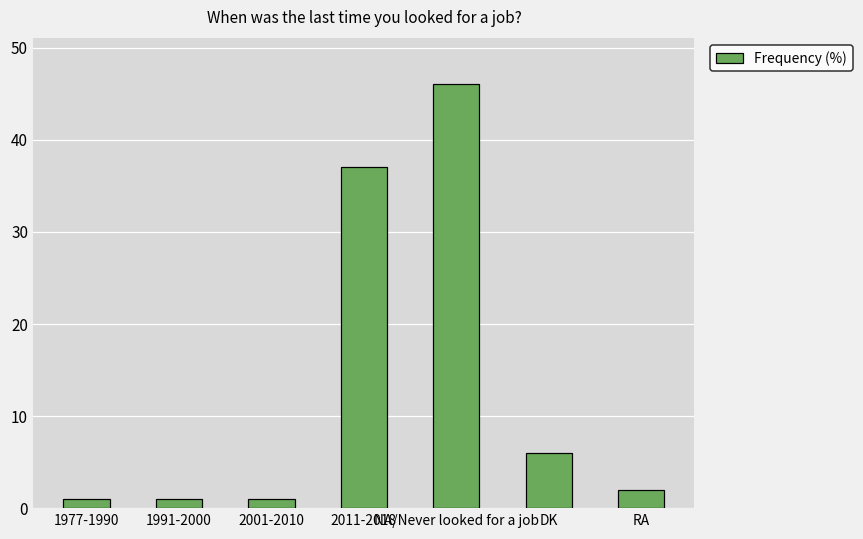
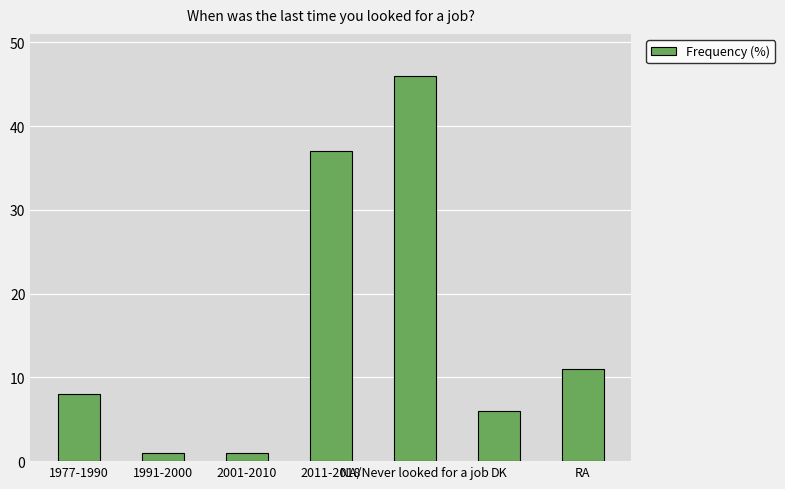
1977-1990: 1 -> 8
RA: 2 -> 11
